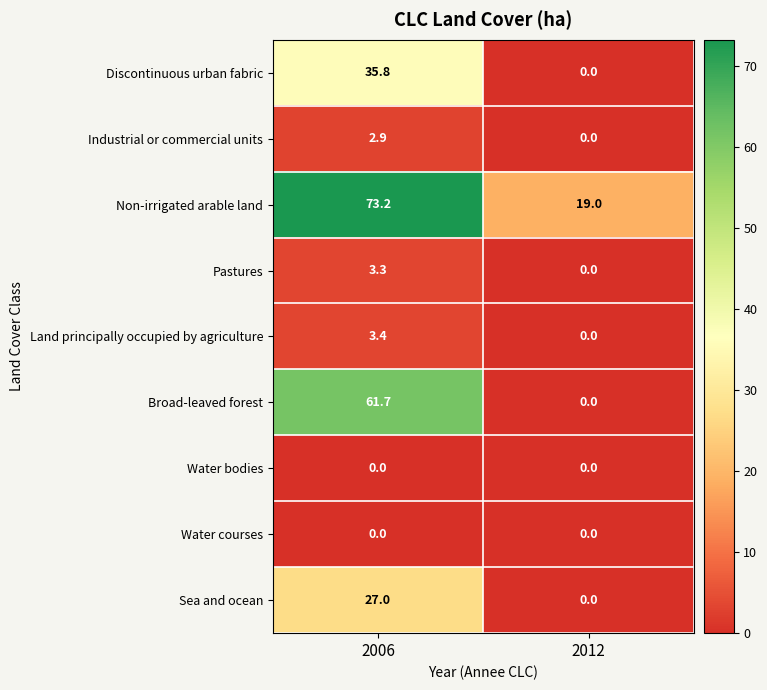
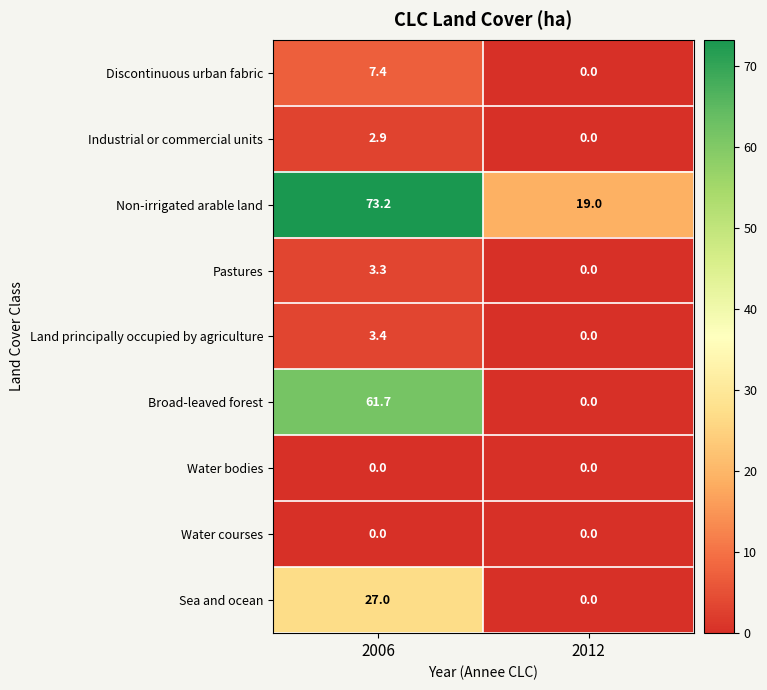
Discontinuous urban fabric, 2006: 35.8 -> 7.4
